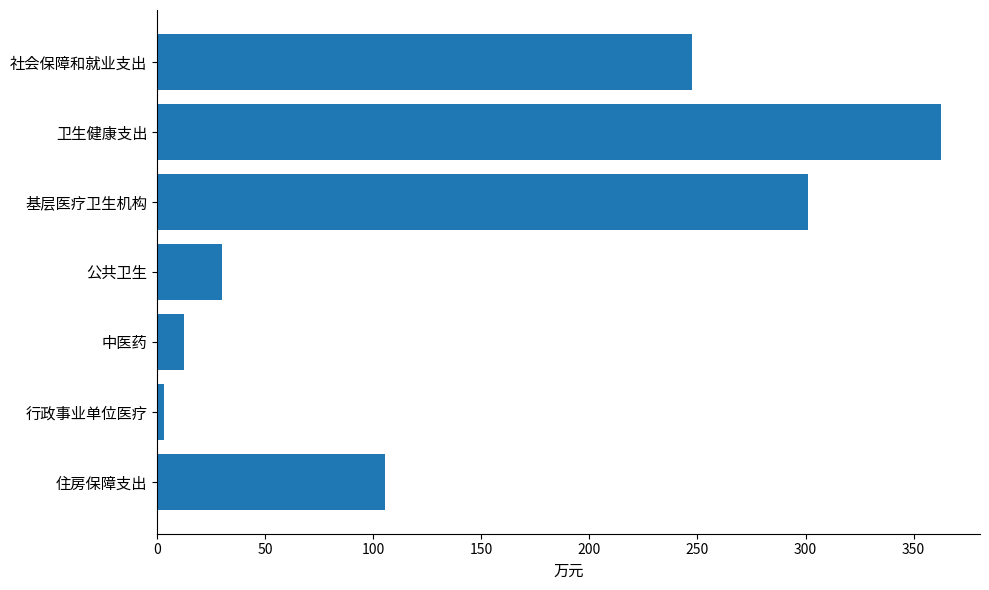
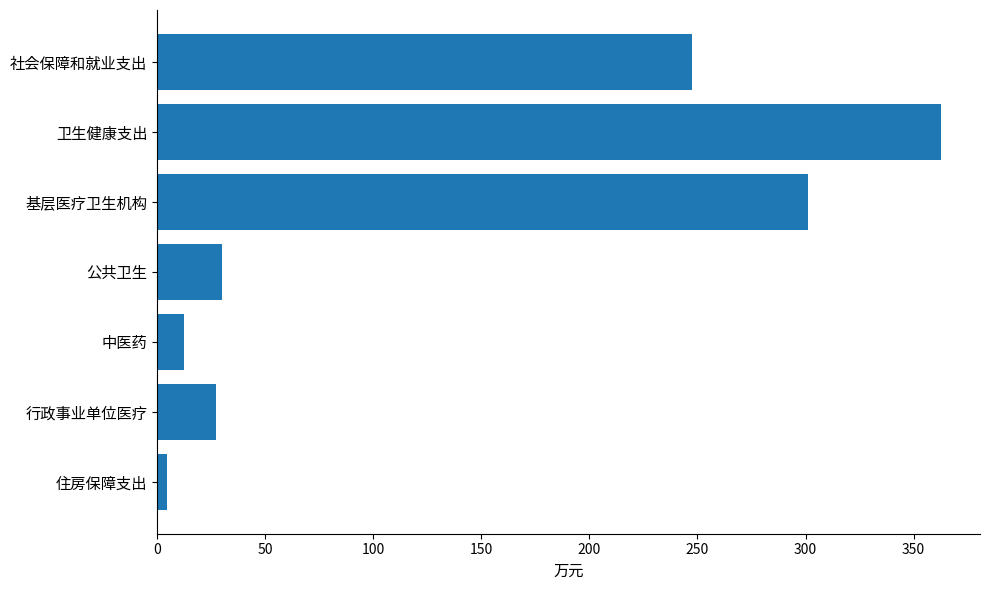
行政事业单位医疗: 3 -> 27
住房保障支出: 105 -> 5
